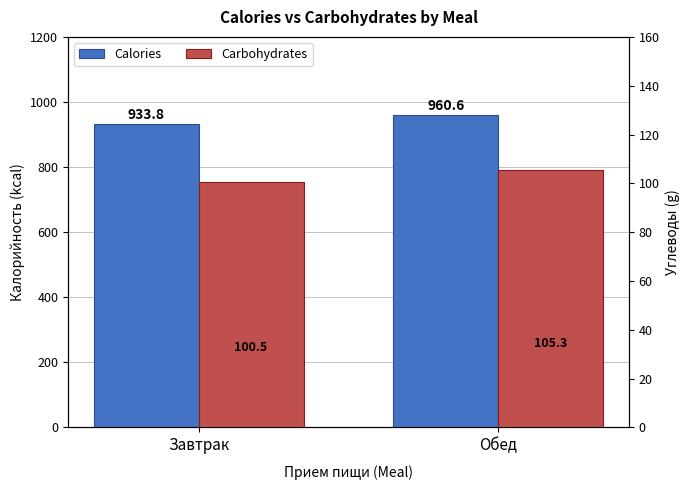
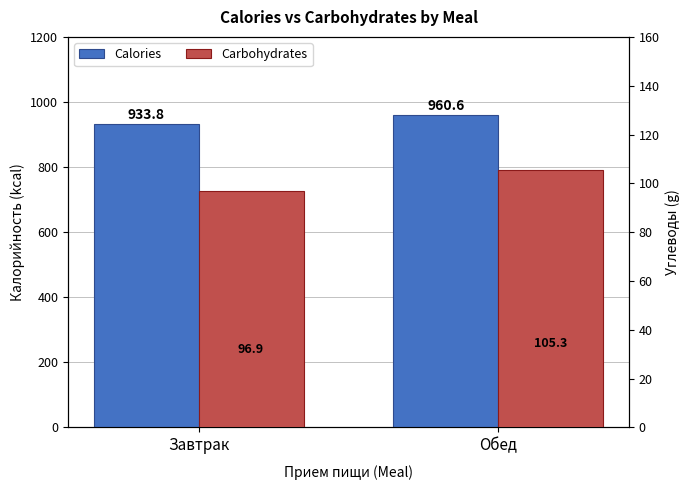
Carbohydrates, Завтрак: 100.5 -> 96.9
